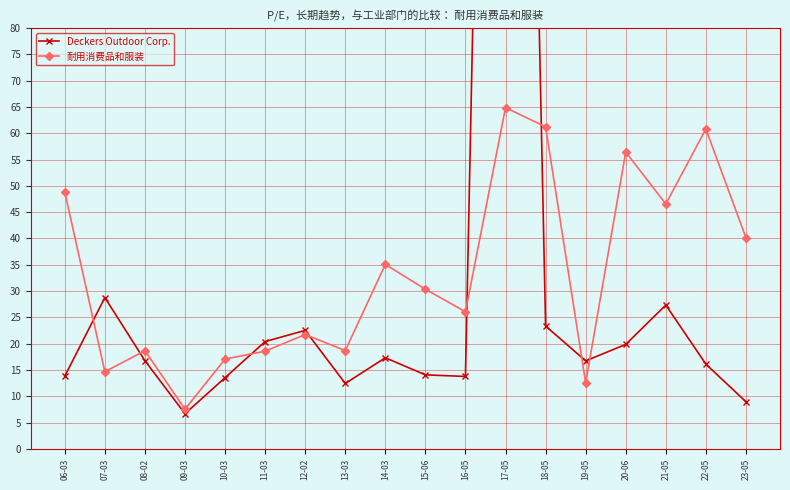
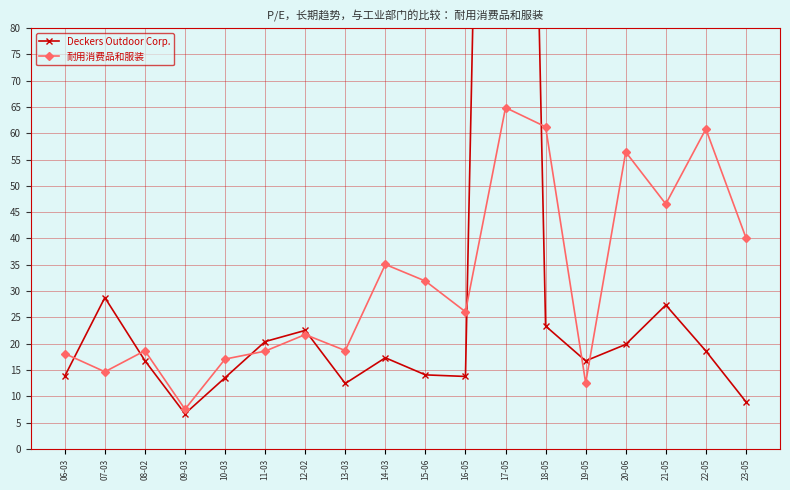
耐用消费品和服装, 06-03: 49 -> 18
耐用消费品和服装, 15-06: 30 -> 32
Deckers Outdoor Corp., 22-05: 16 -> 19
